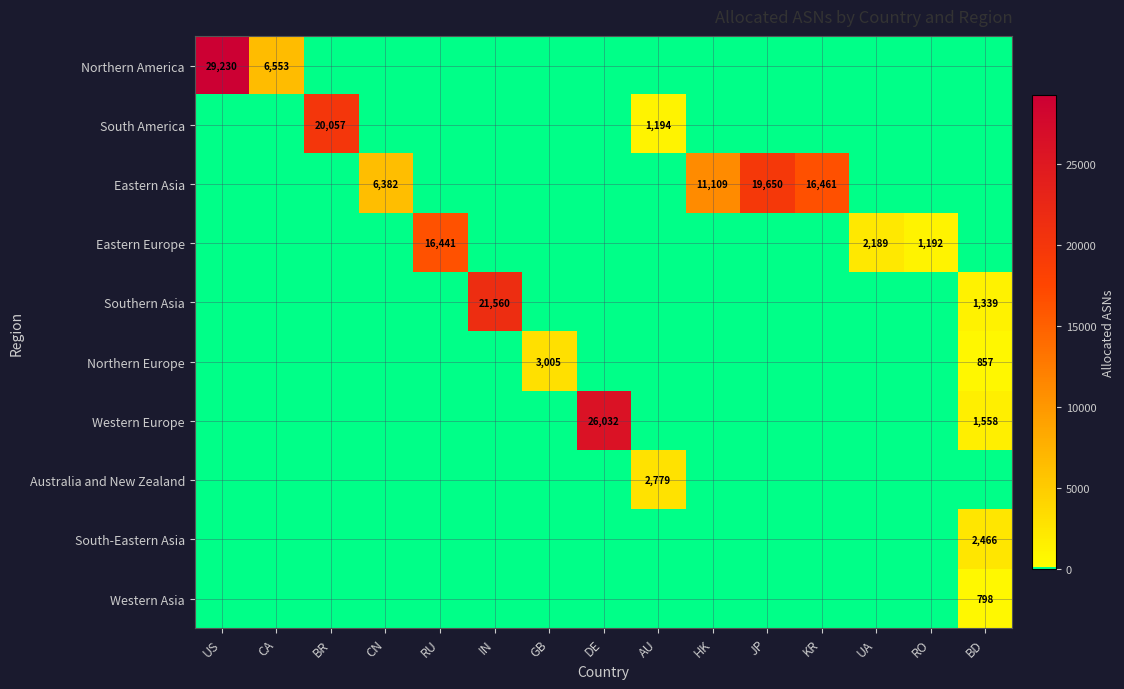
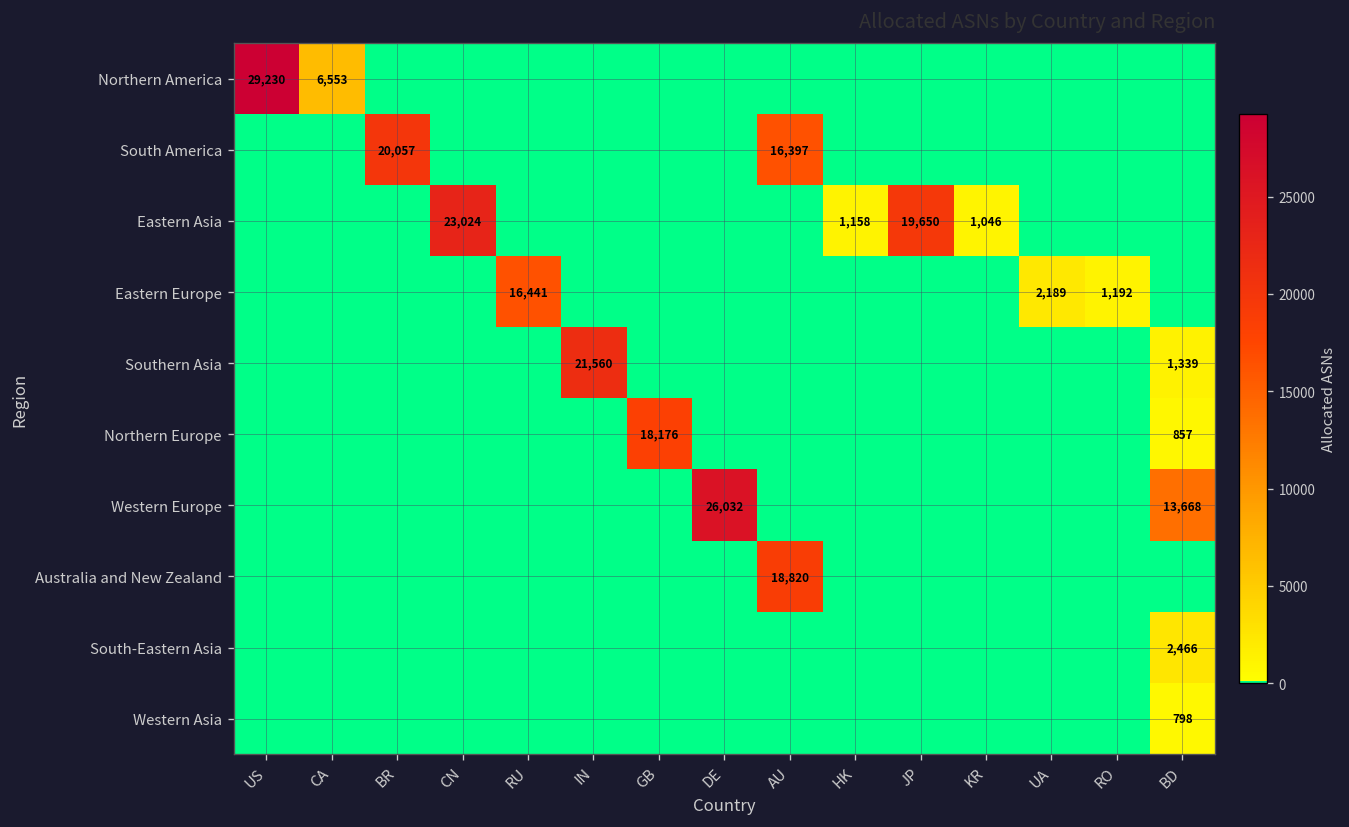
South America, AU: 1,194 -> 16,397
Eastern Asia, CN: 6,382 -> 23,024
Eastern Asia, HK: 11,109 -> 1,158
Eastern Asia, KR: 16,461 -> 1,046
Northern Europe, GB: 3,005 -> 18,176
Western Europe, BD: 1,558 -> 13,668
Australia and New Zealand, AU: 2,779 -> 18,820
